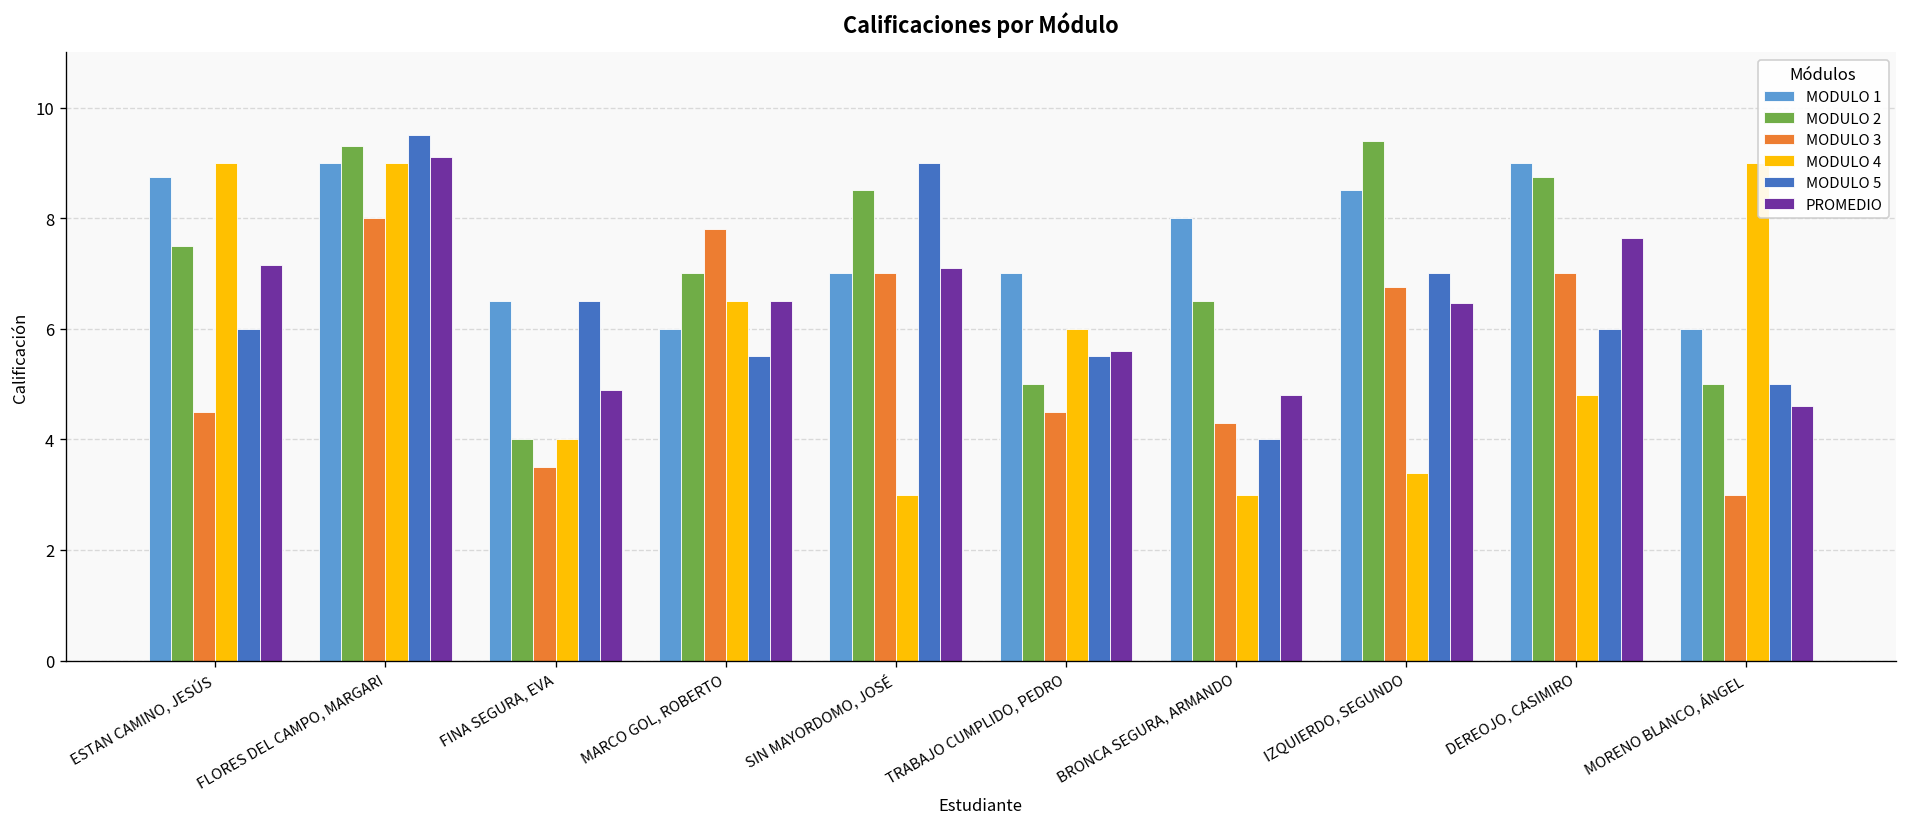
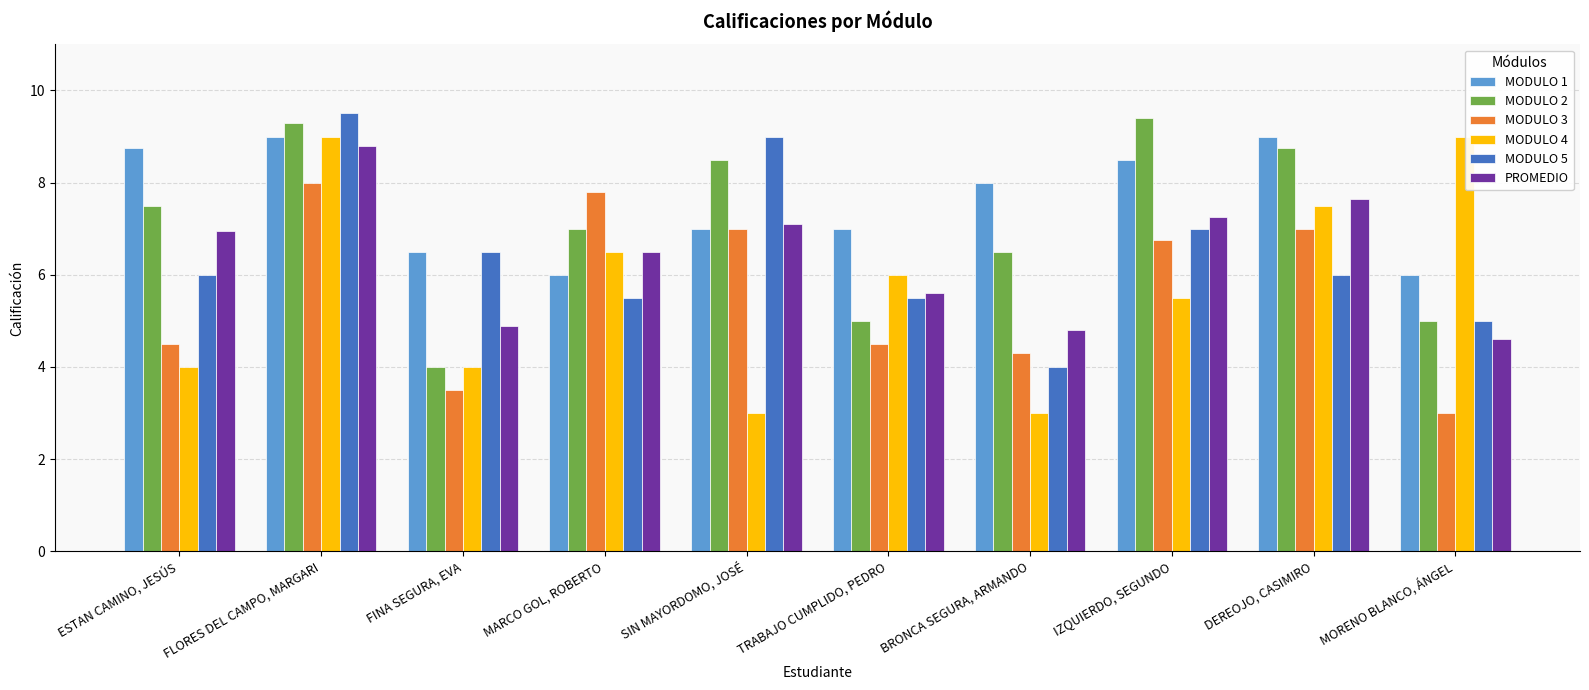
MODULO 4, ESTAN CAMINO, JESÚS: 9 -> 4
PROMEDIO, ESTAN CAMINO, JESÚS: 7.2 -> 7.0
PROMEDIO, FLORES DEL CAMPO, MARGARI: 9.1 -> 8.8
MODULO 4, IZQUIERDO, SEGUNDO: 3.4 -> 5.5
PROMEDIO, IZQUIERDO, SEGUNDO: 6.5 -> 7.3
MODULO 4, DEREOJO, CASIMIRO: 4.8 -> 7.5
